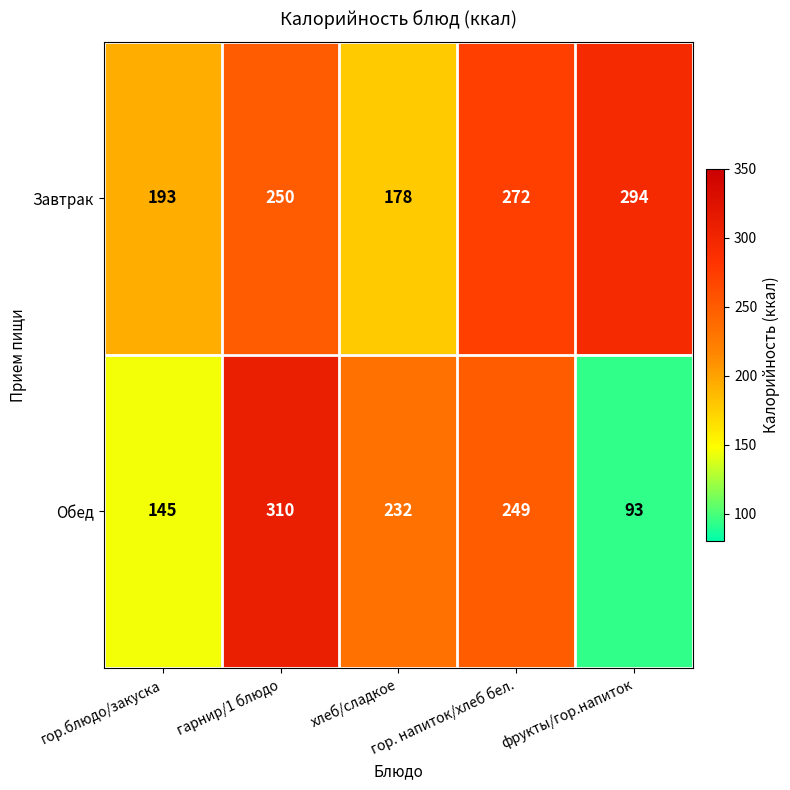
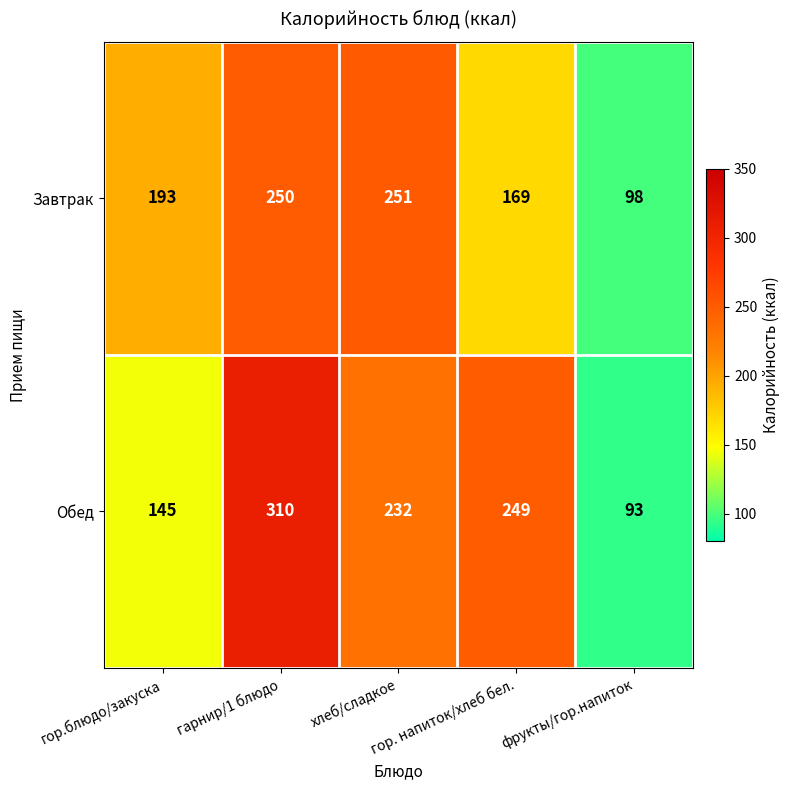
Завтрак, хлеб/сладкое: 178 -> 251
Завтрак, гор. напиток/хлеб бел.: 272 -> 169
Завтрак, фрукты/гор.напиток: 294 -> 98
